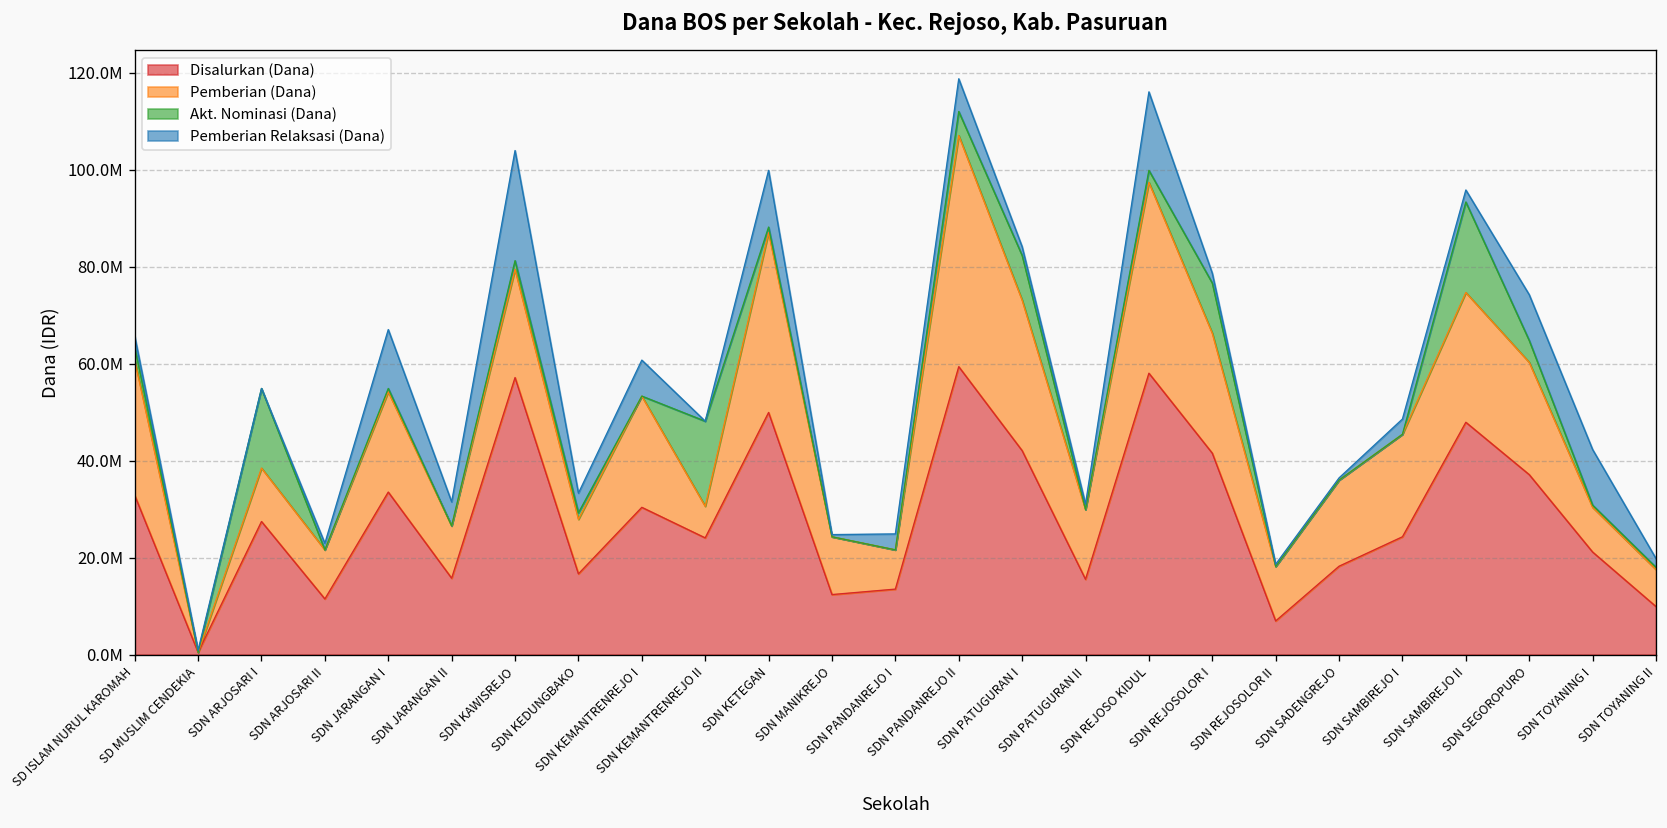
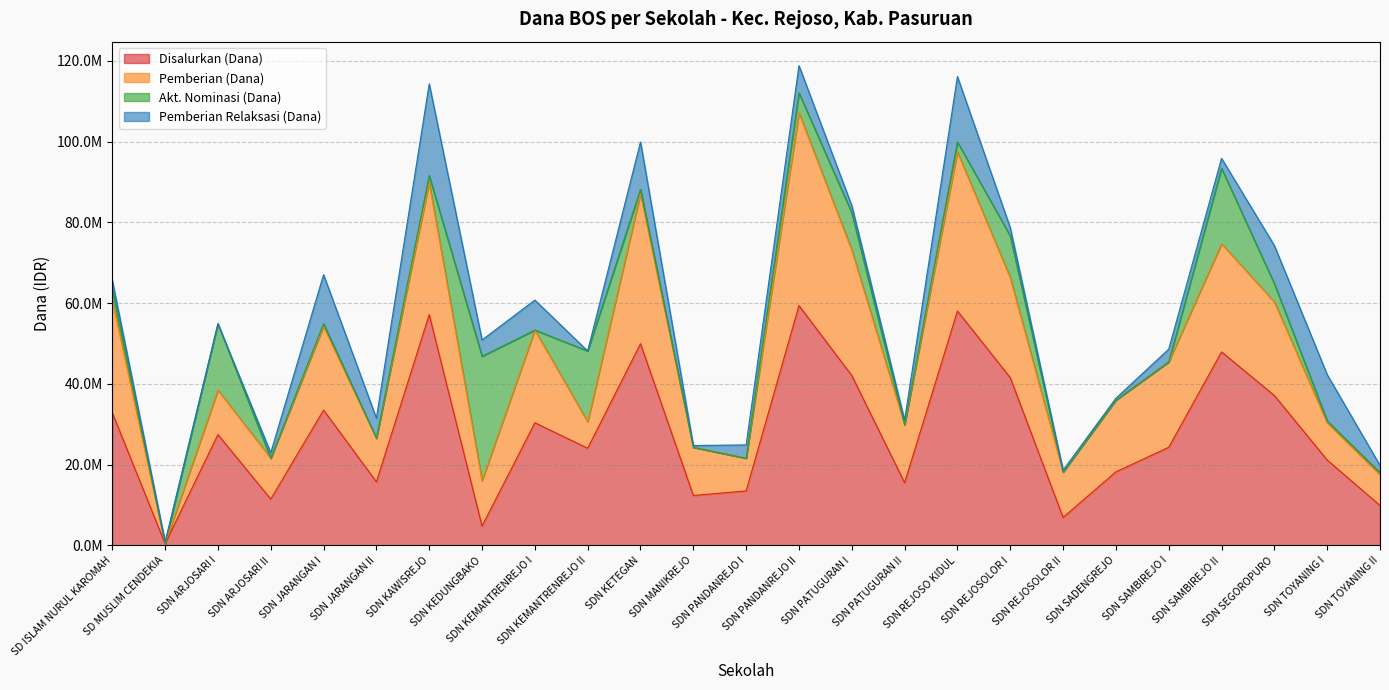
Pemberian (Dana), SDN KAWISREJO: 22000000 -> 33000000
Disalurkan (Dana), SDN KEDUNGBAKO: 17000000 -> 5000000
Akt. Nominasi (Dana), SDN KEDUNGBAKO: 1000000 -> 31000000
